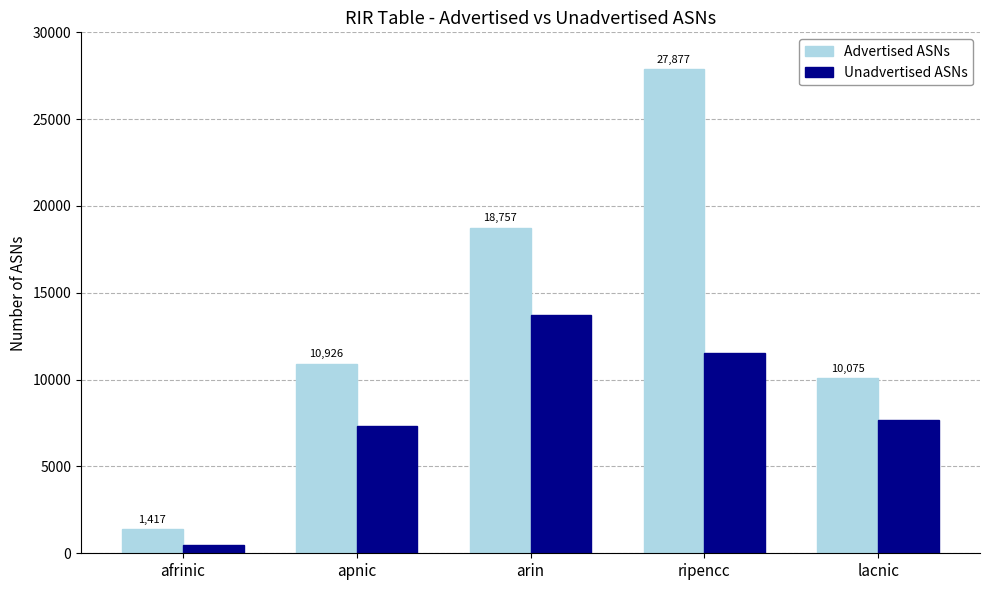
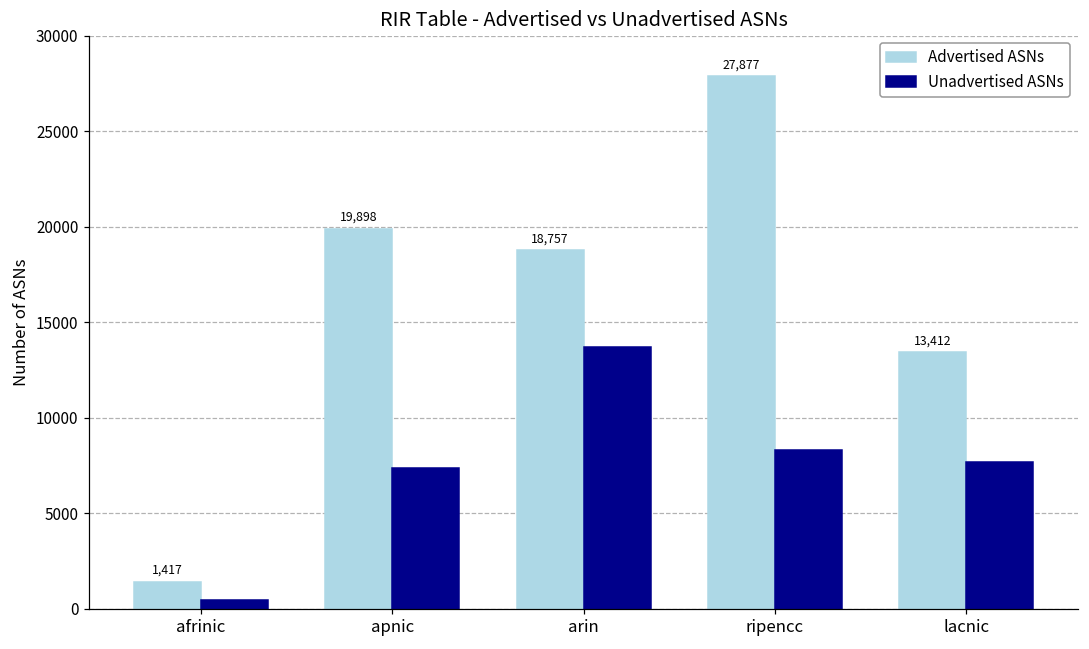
Advertised ASNs, apnic: 10,926 -> 19,898
Unadvertised ASNs, ripencc: 11600 -> 8300
Advertised ASNs, lacnic: 10,075 -> 13,412
